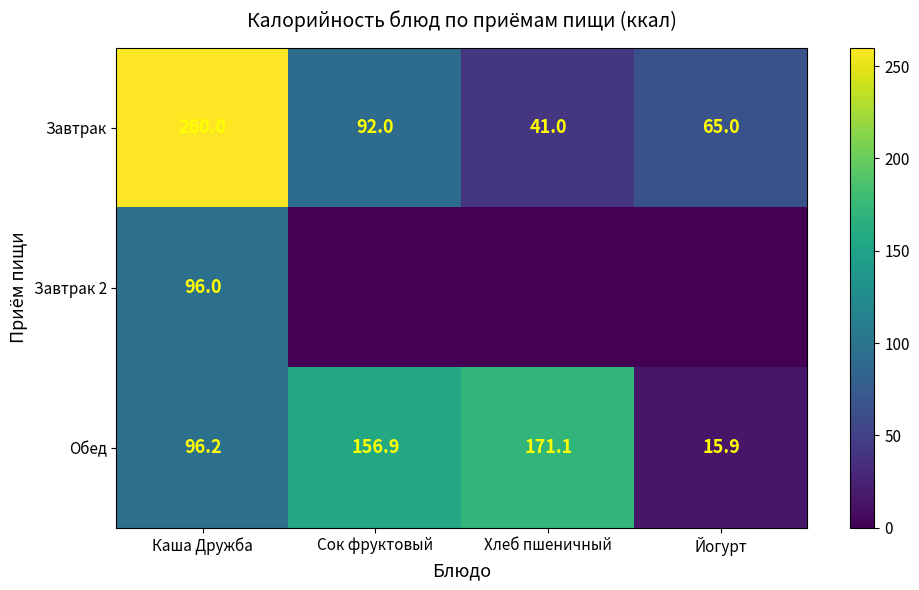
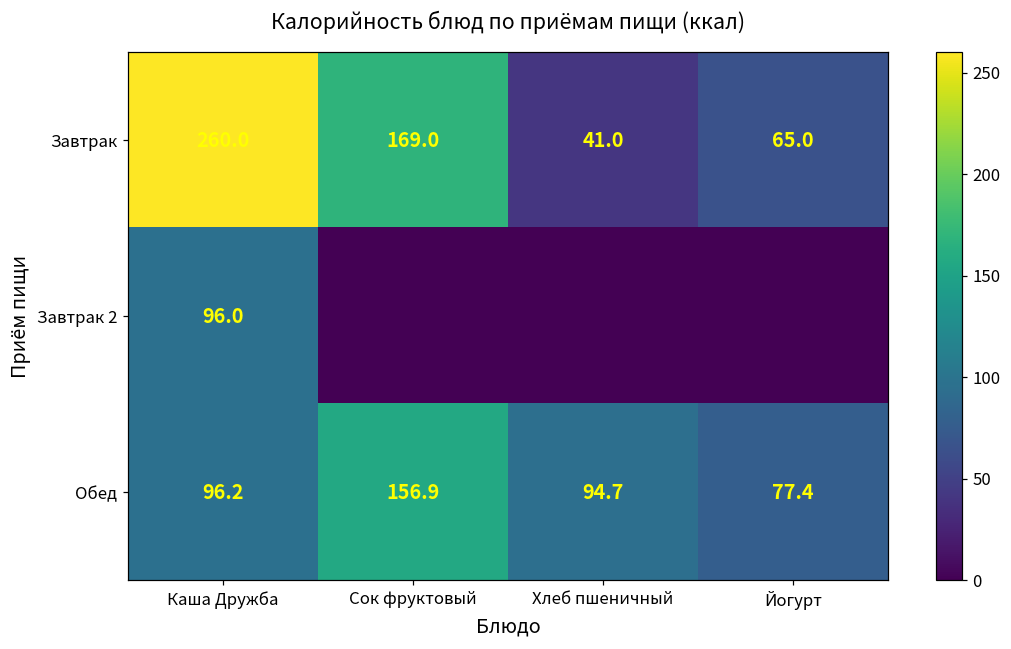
Завтрак, Сок фруктовый: 92.0 -> 169.0
Обед, Хлеб пшеничный: 171.1 -> 94.7
Обед, Йогурт: 15.9 -> 77.4
